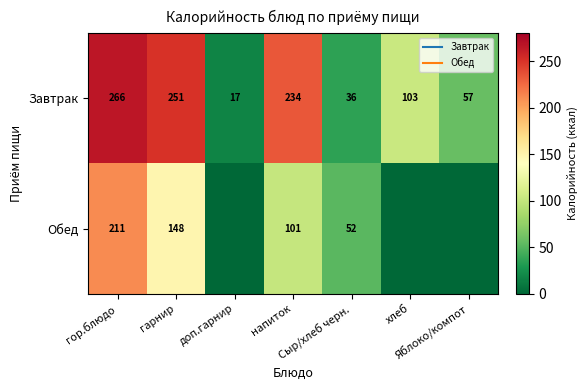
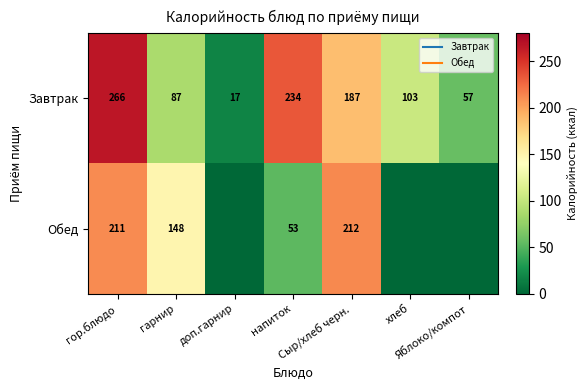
Завтрак, гарнир: 251 -> 87
Завтрак, Сыр/хлеб черн.: 36 -> 187
Обед, напиток: 101 -> 53
Обед, Сыр/хлеб черн.: 52 -> 212
